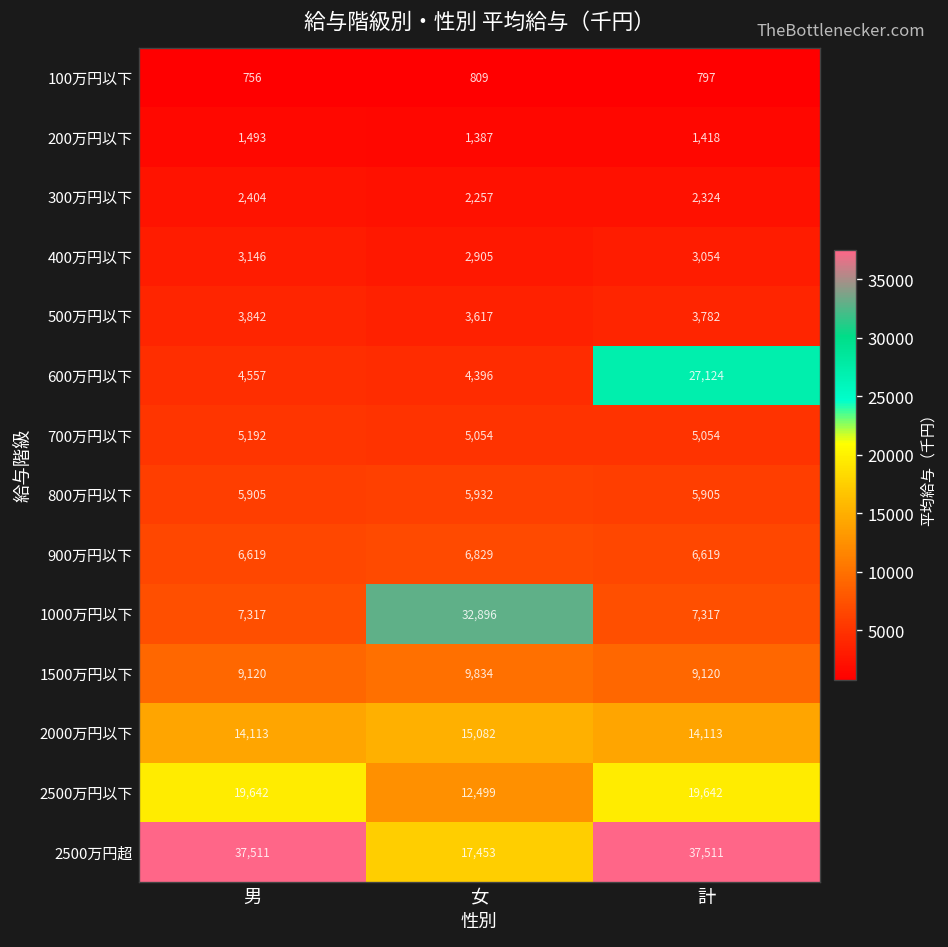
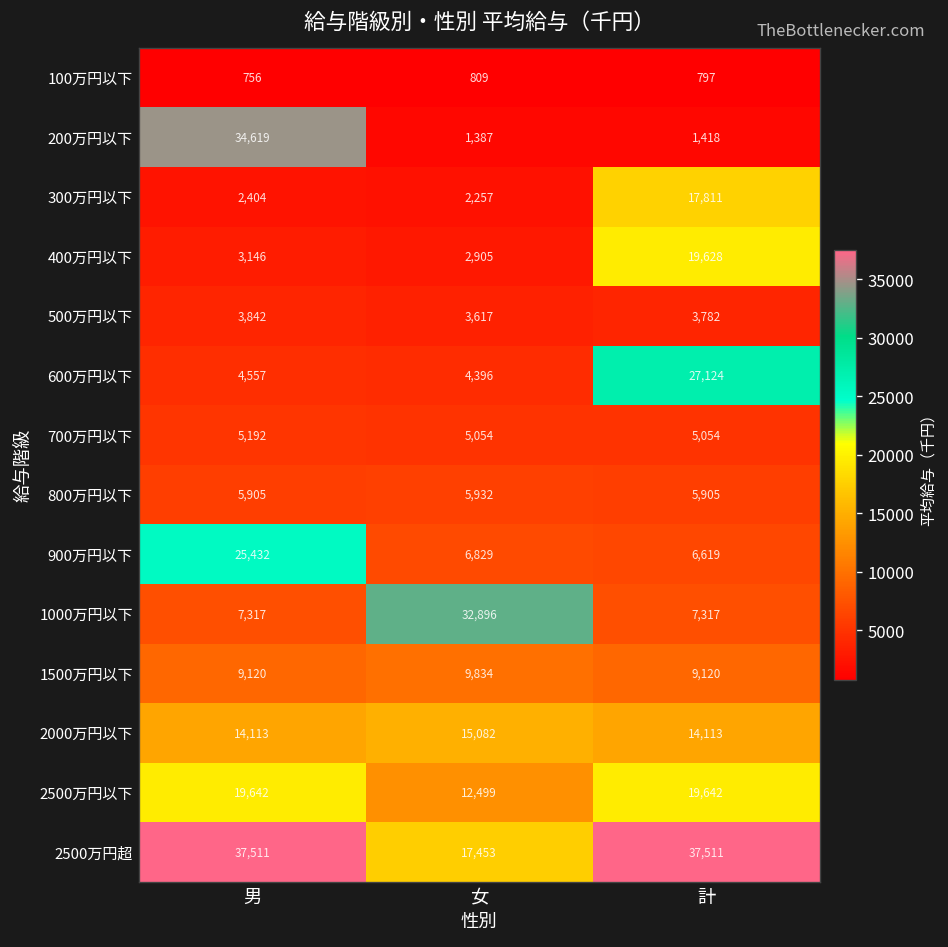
200万円以下, 男: 1,493 -> 34,619
300万円以下, 計: 2,324 -> 17,811
400万円以下, 計: 3,054 -> 19,628
900万円以下, 男: 6,619 -> 25,432
